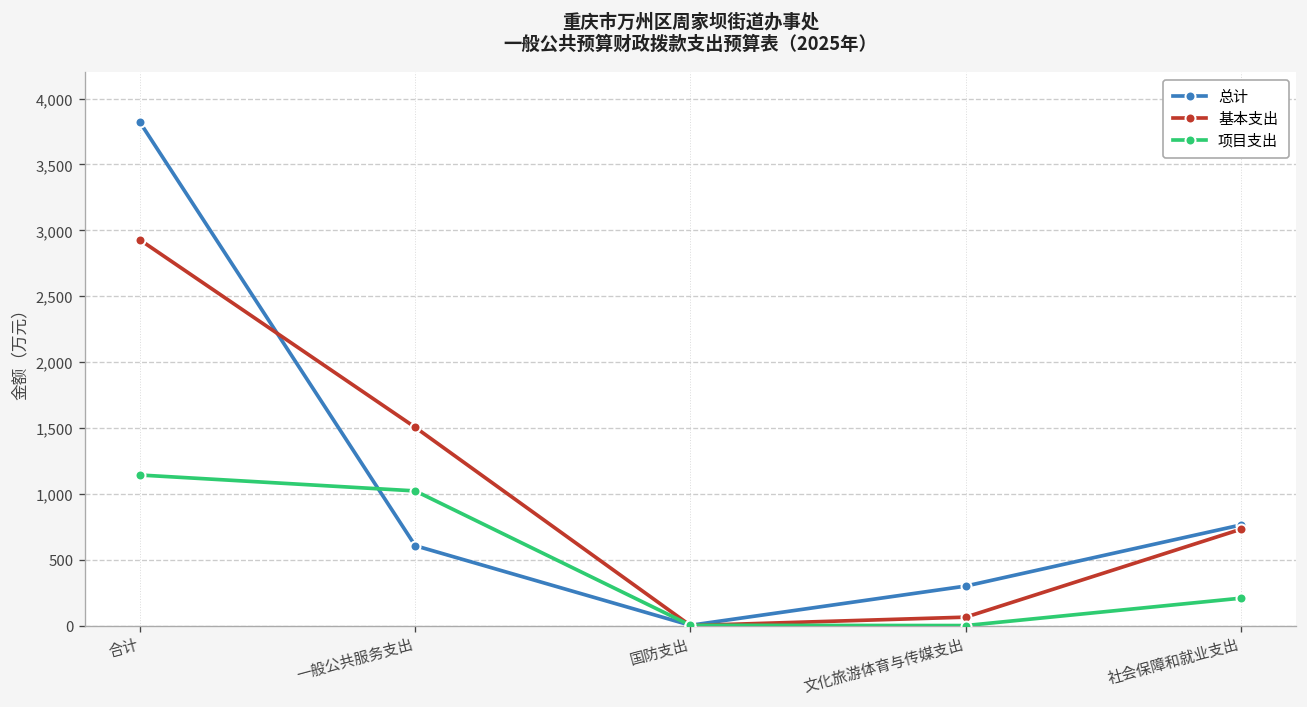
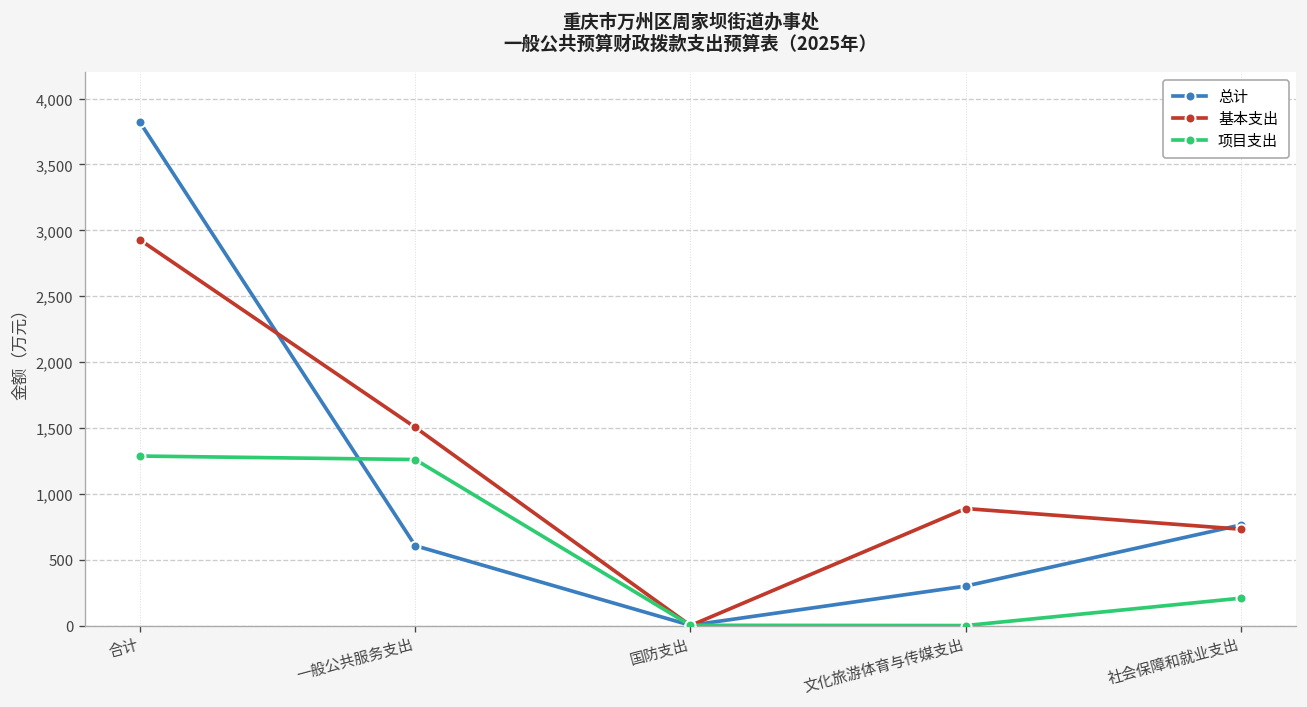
项目支出, 合计: 1,140 -> 1,290
项目支出, 一般公共服务支出: 1,020 -> 1,260
基本支出, 文化旅游体育与传媒支出: 60 -> 890
